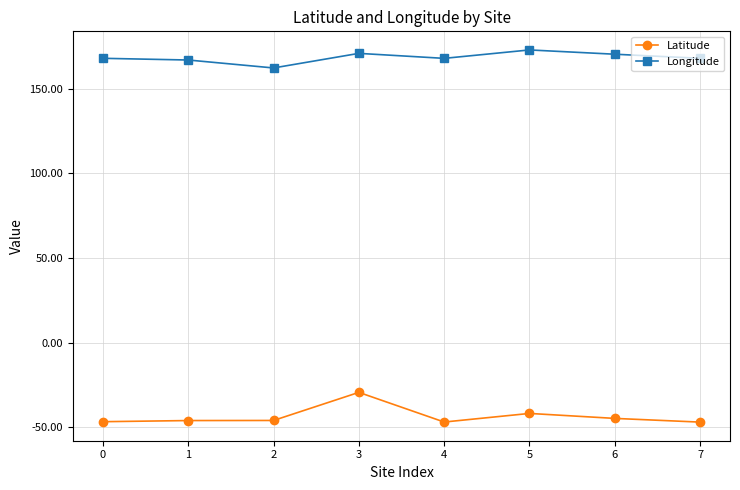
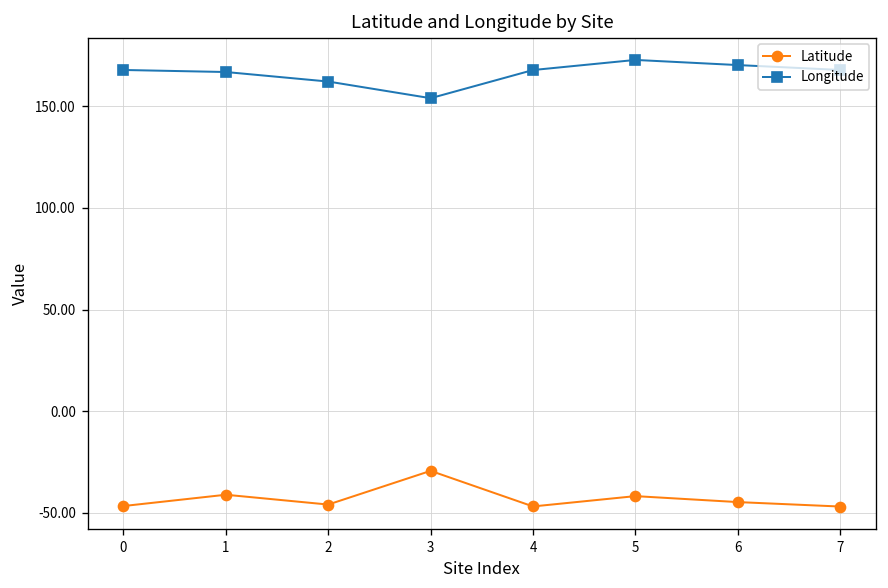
Latitude, 1: -46 -> -41
Longitude, 3: 171 -> 154
